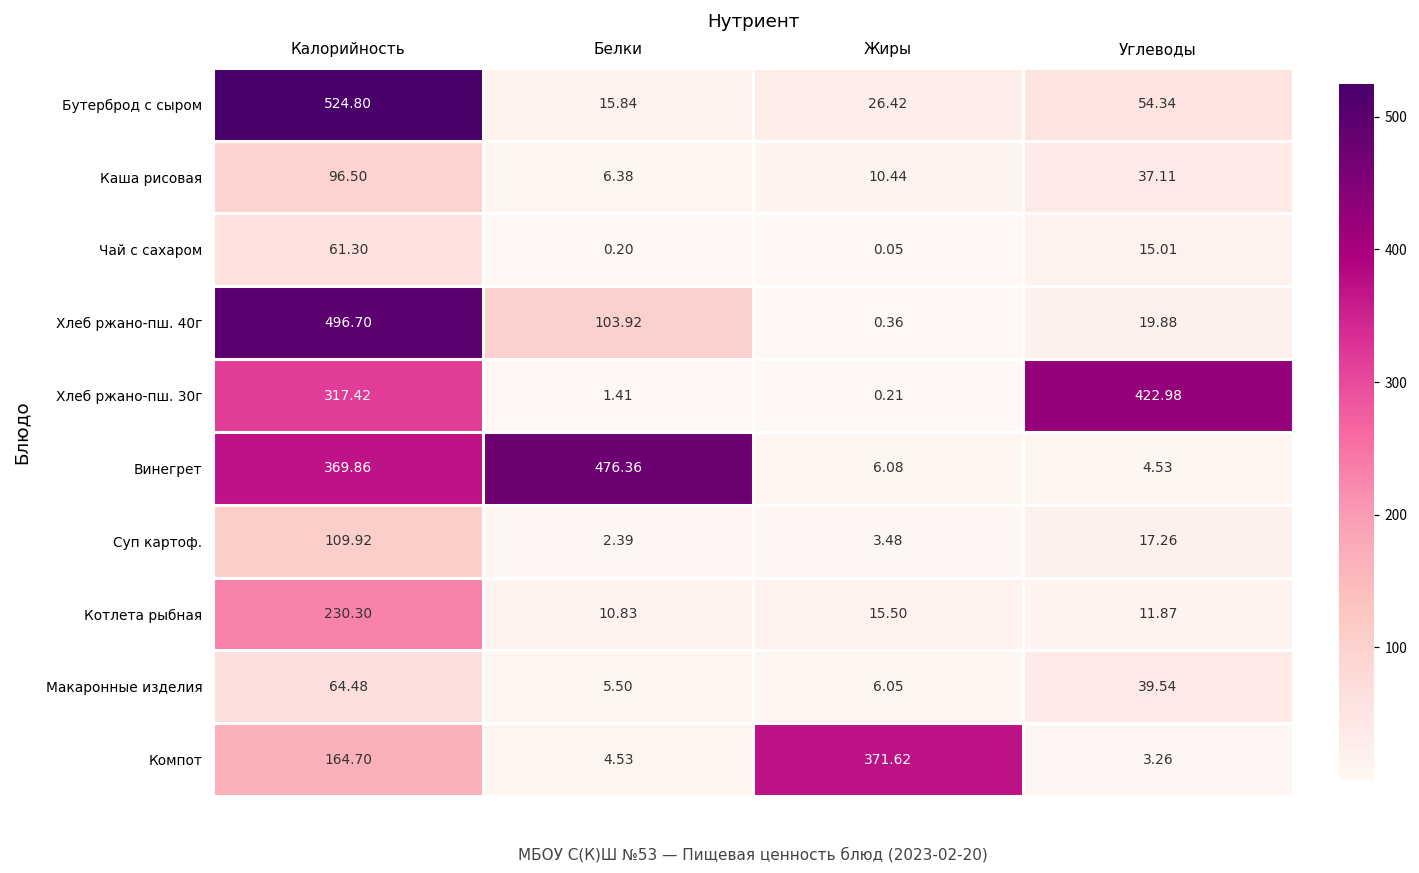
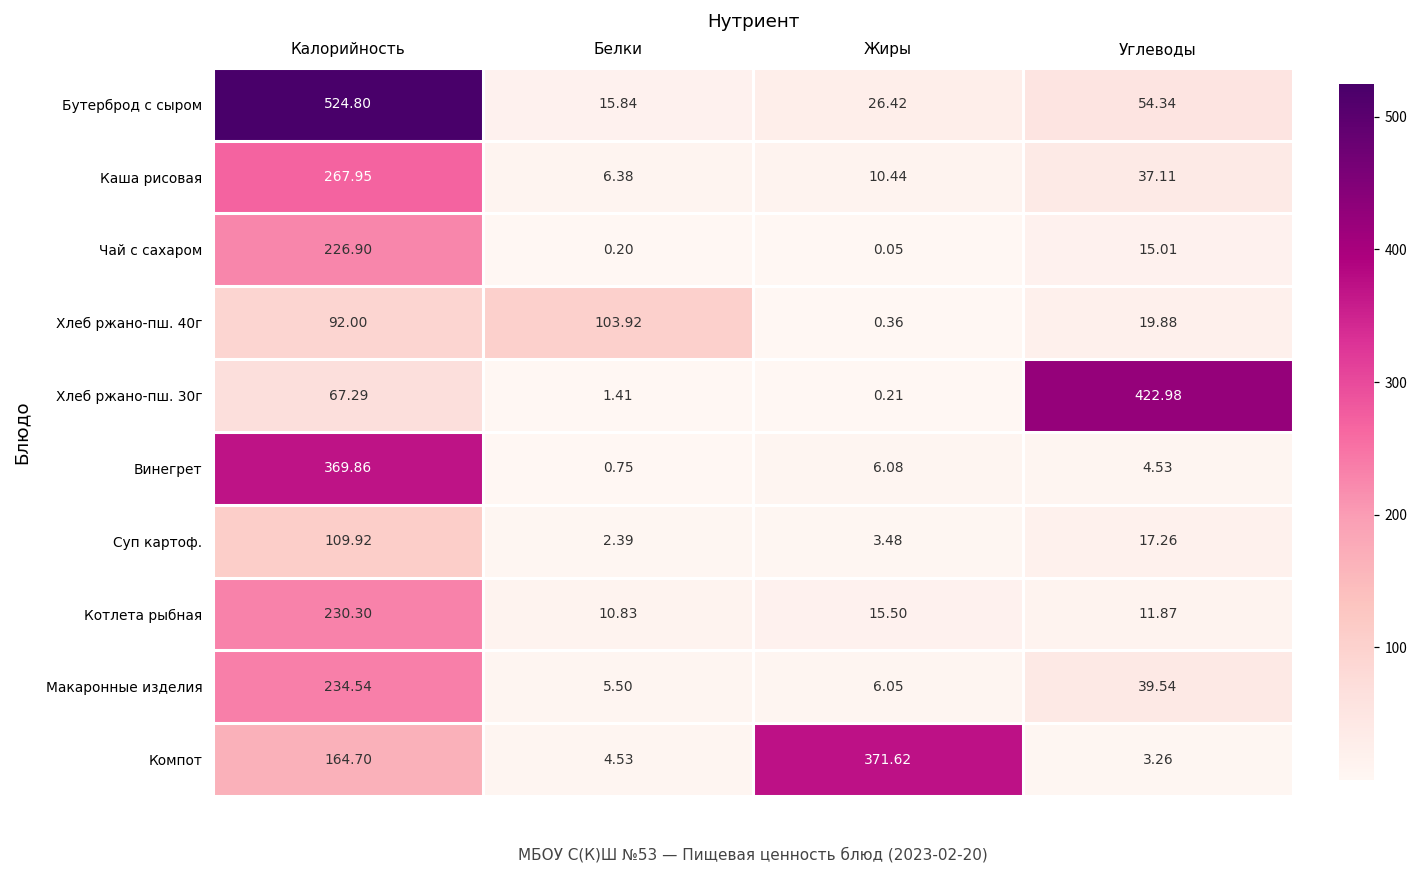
Каша рисовая, Калорийность: 96.50 -> 267.95
Чай с сахаром, Калорийность: 61.30 -> 226.90
Хлеб ржано-пш. 40г, Калорийность: 496.70 -> 92.00
Хлеб ржано-пш. 30г, Калорийность: 317.42 -> 67.29
Винегрет, Белки: 476.36 -> 0.75
Макаронные изделия, Калорийность: 64.48 -> 234.54
